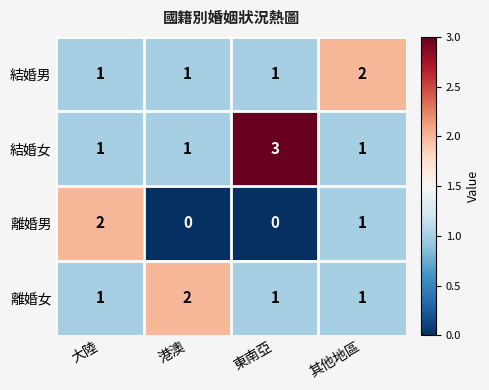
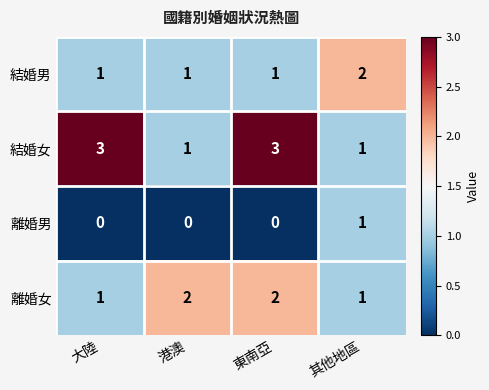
結婚女, 大陸: 1 -> 3
離婚男, 大陸: 2 -> 0
離婚女, 東南亞: 1 -> 2
